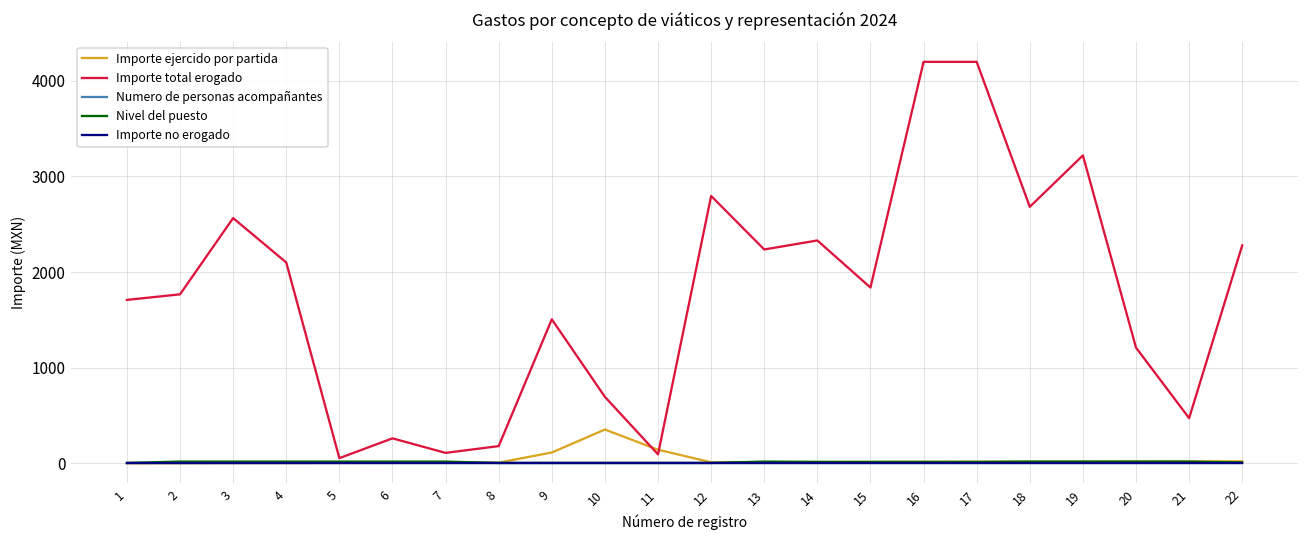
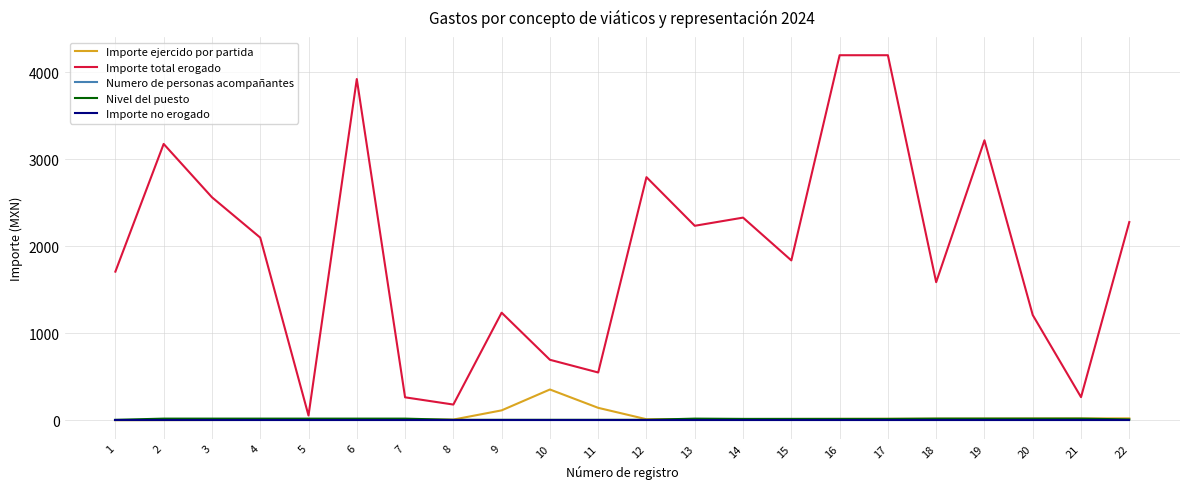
Importe total erogado, 2: 1800 -> 3200
Importe total erogado, 6: 300 -> 3900
Importe total erogado, 7: 100 -> 300
Importe total erogado, 9: 1500 -> 1200
Importe total erogado, 11: 100 -> 500
Importe total erogado, 18: 2700 -> 1600
Importe total erogado, 21: 500 -> 300
